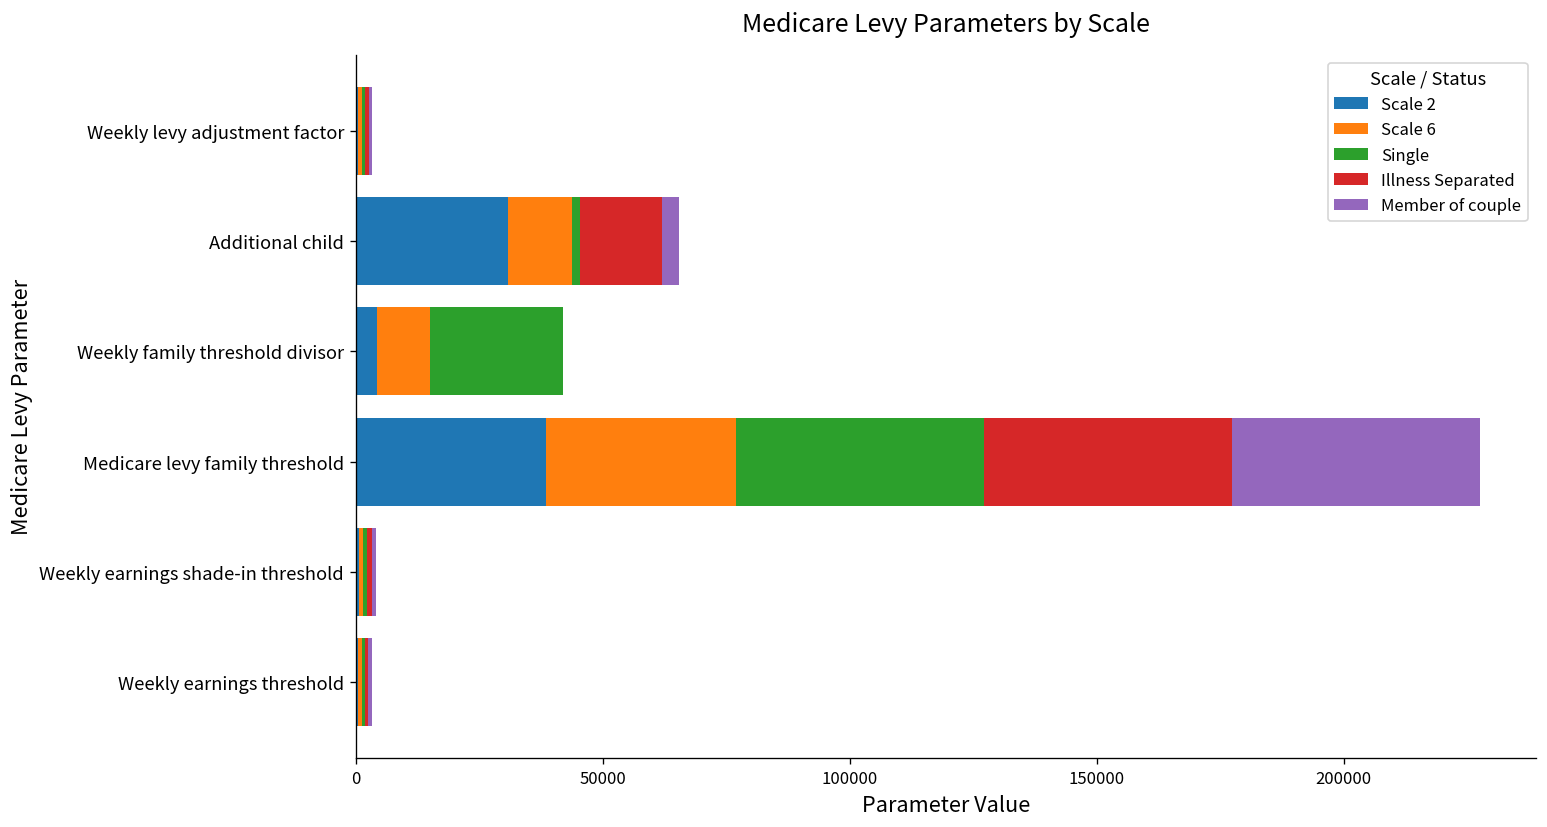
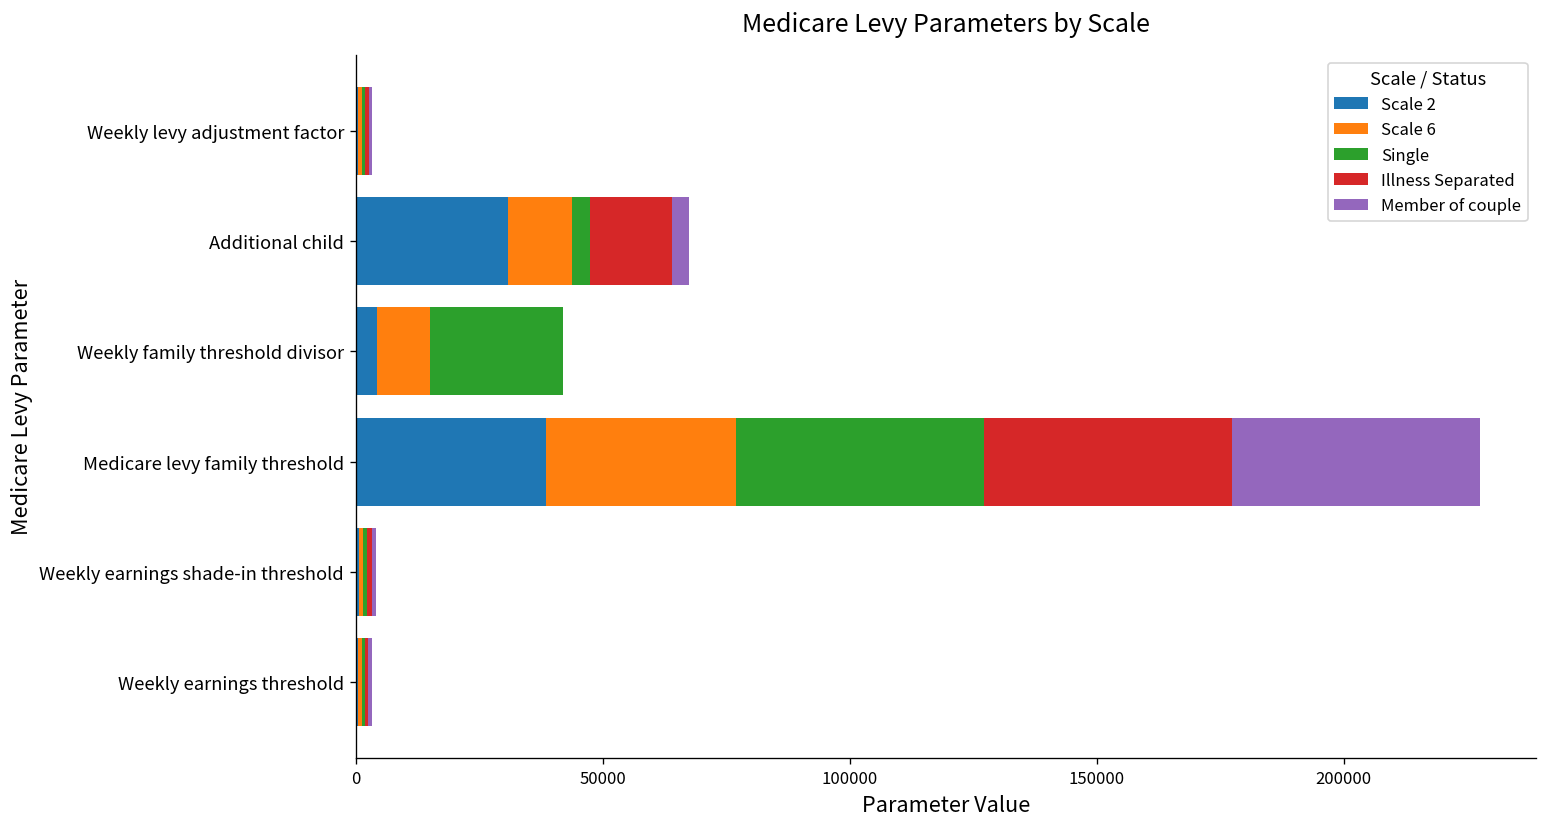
Single, Additional child: 2000 -> 4000
